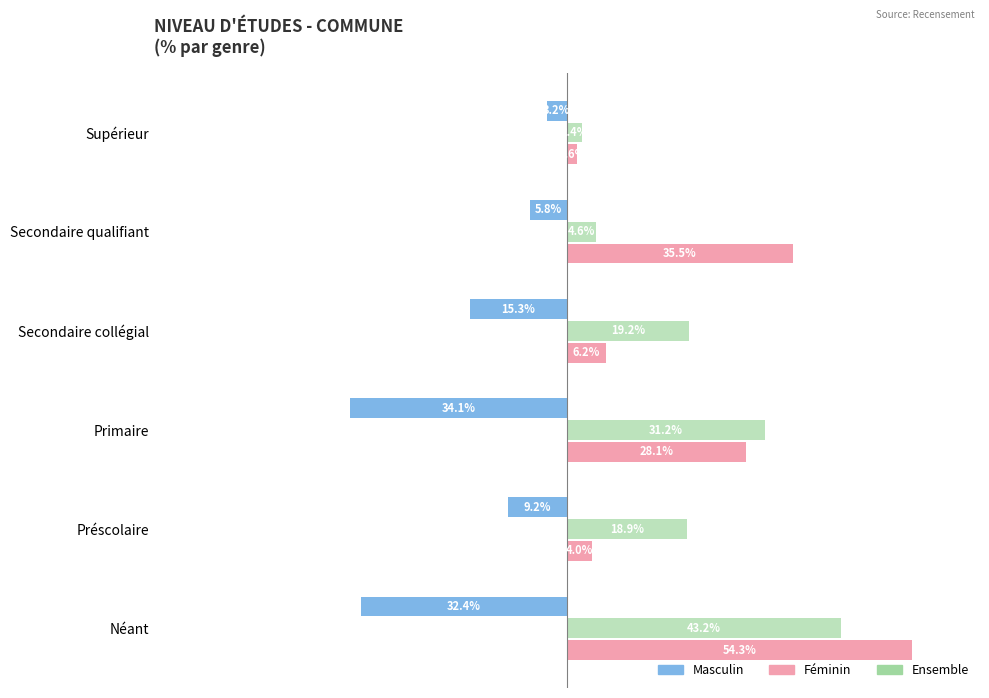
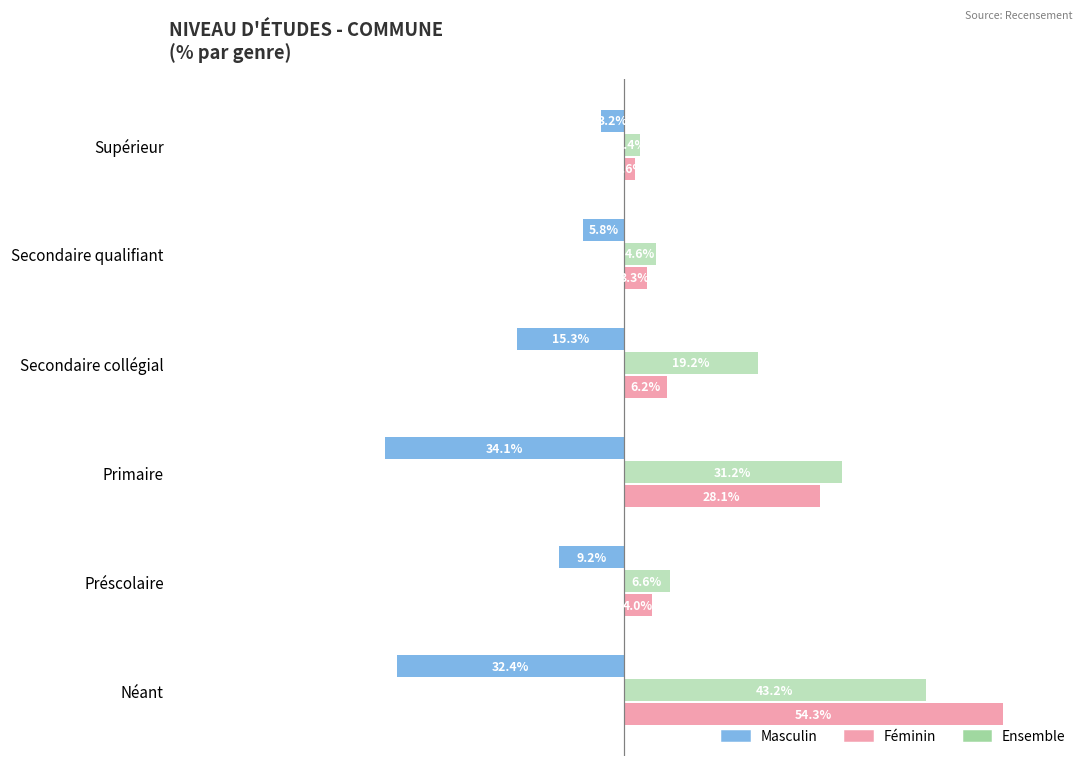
Féminin, Secondaire qualifiant: 35.5% -> 3.3%
Ensemble, Préscolaire: 18.9% -> 6.6%
